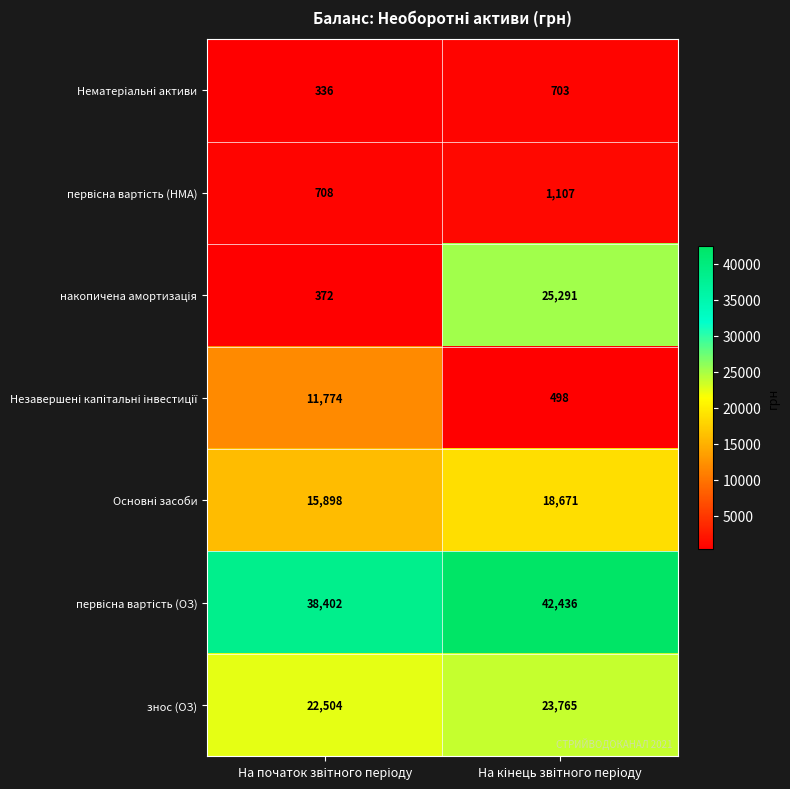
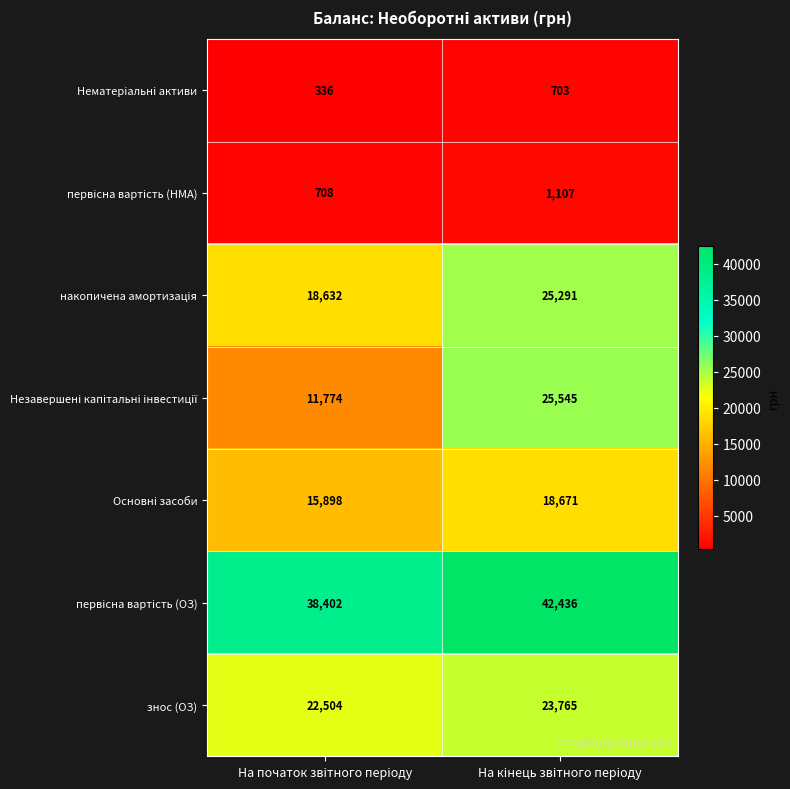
накопичена амортизація, На початок звітного періоду: 372 -> 18,632
Незавершені капітальні інвестиції, На кінець звітного періоду: 498 -> 25,545
